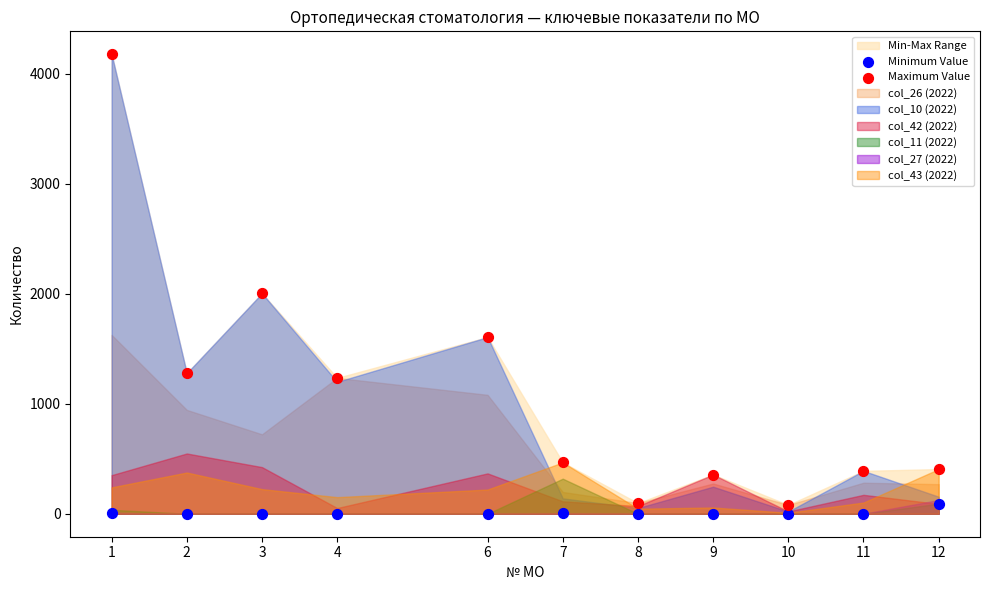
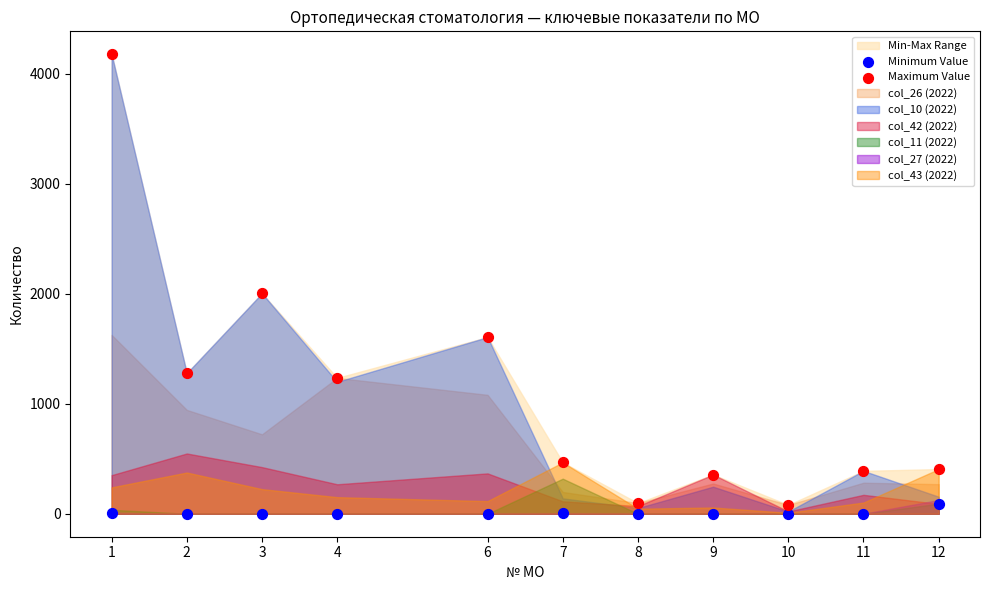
col_42 (2022), 4: 50 -> 270
col_43 (2022), 6: 220 -> 120
